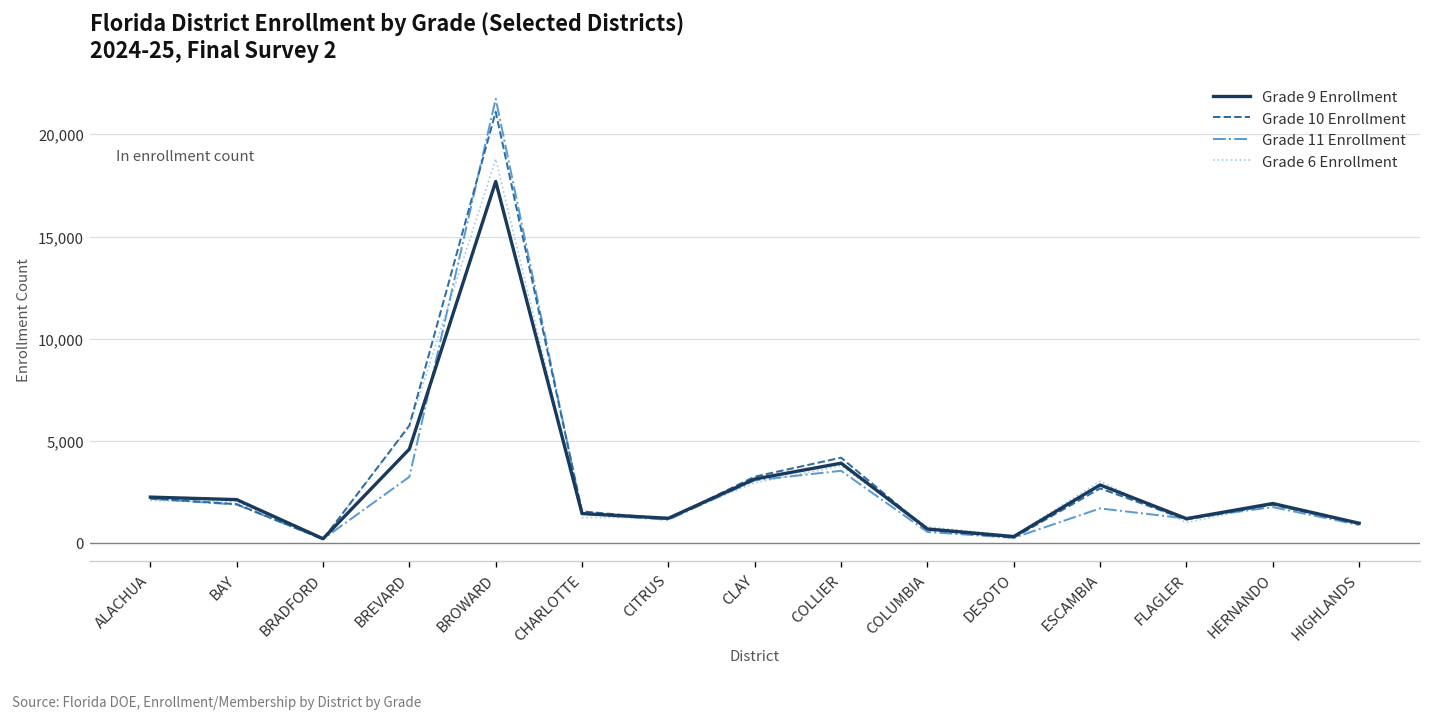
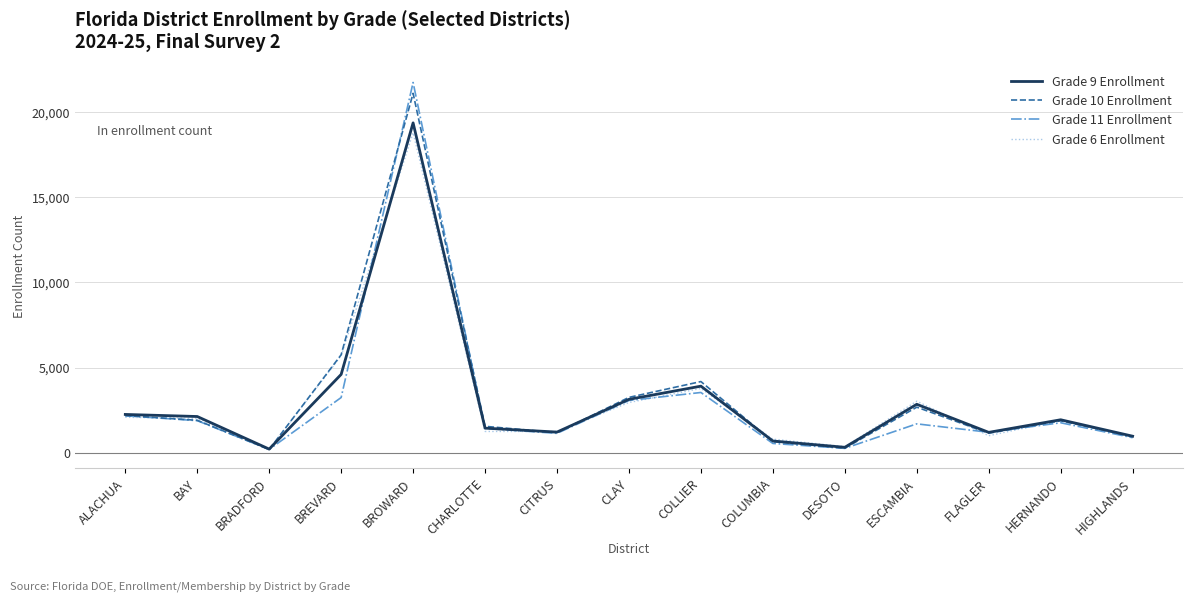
Grade 9 Enrollment, BROWARD: 17,700 -> 19,400
